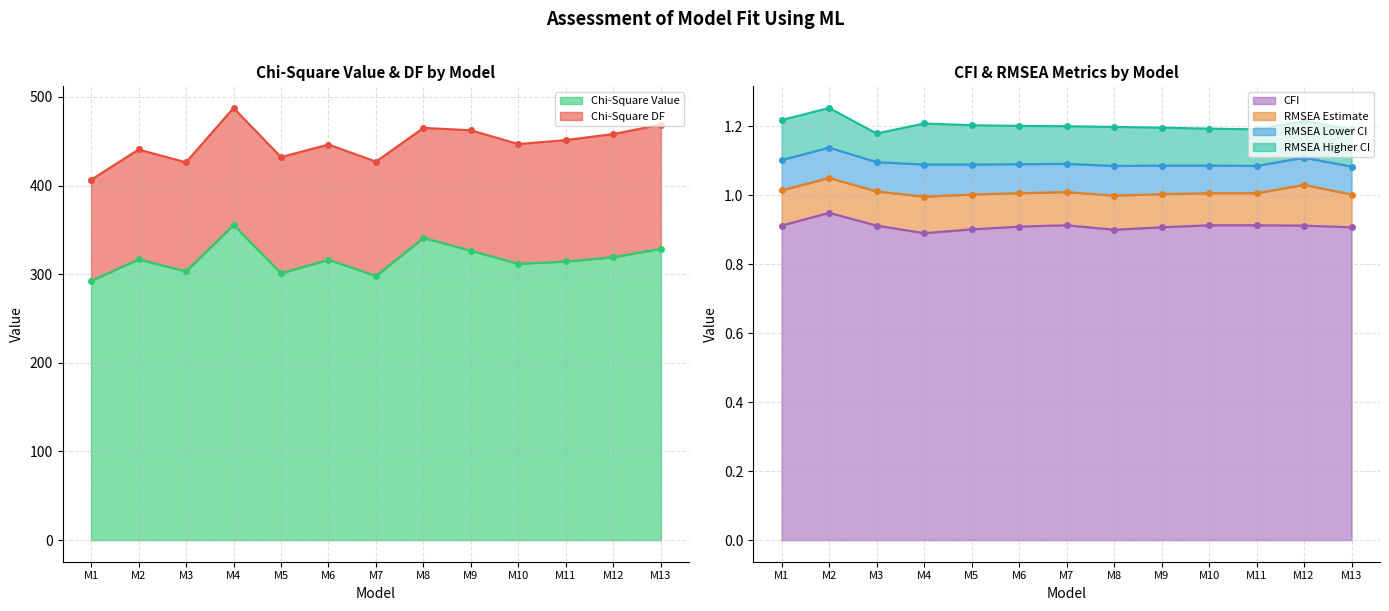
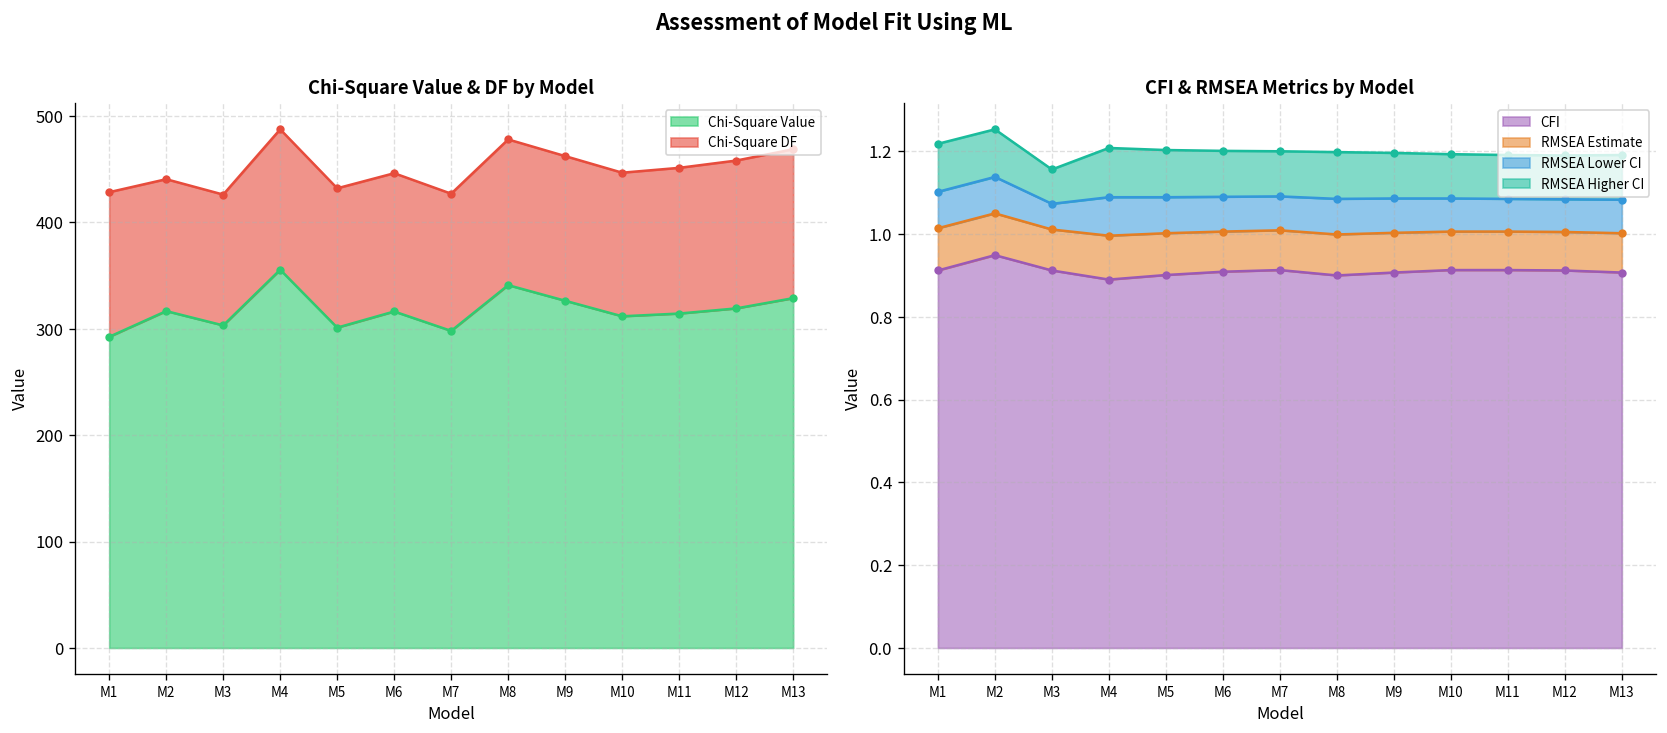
Chi-Square Value & DF by Model, Chi-Square DF, M1: 110 -> 140
Chi-Square Value & DF by Model, Chi-Square DF, M8: 120 -> 140
CFI & RMSEA Metrics by Model, RMSEA Lower CI, M3: 0.08 -> 0.06
CFI & RMSEA Metrics by Model, RMSEA Estimate, M12: 0.12 -> 0.09
